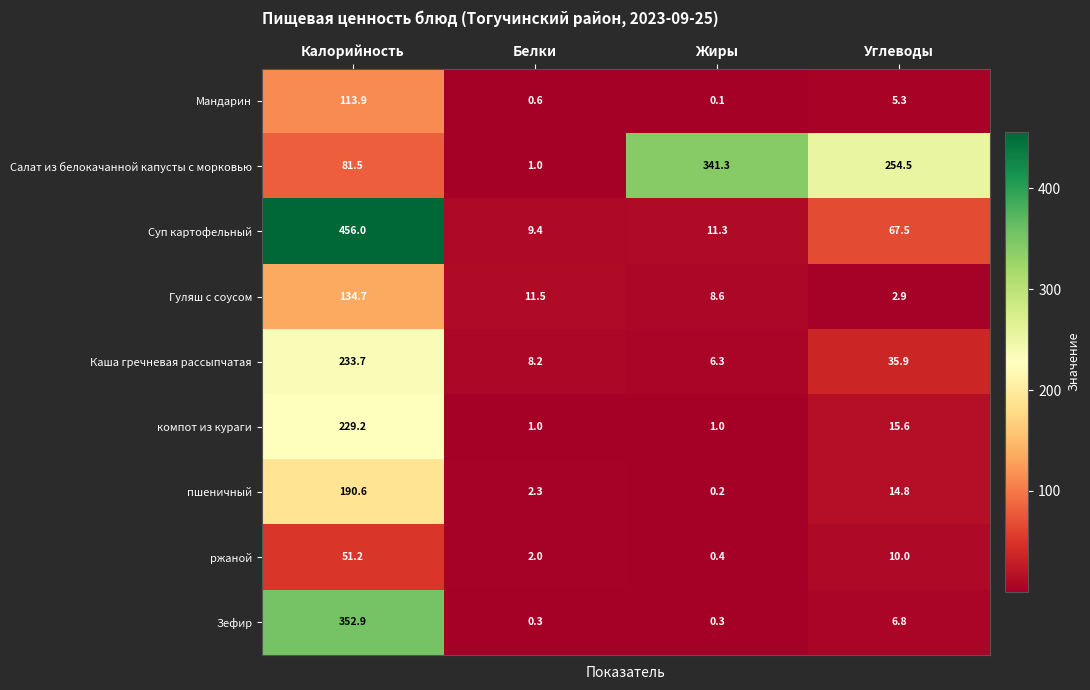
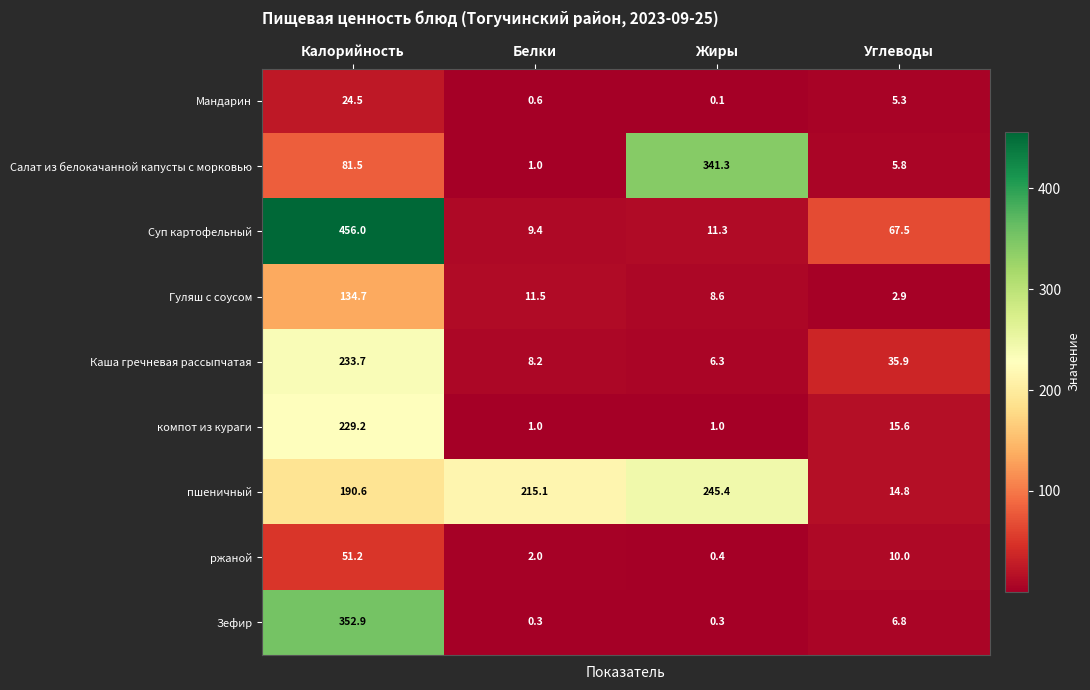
Мандарин, Калорийность: 113.9 -> 24.5
Салат из белокачанной капусты с морковью, Углеводы: 254.5 -> 5.8
пшеничный, Белки: 2.3 -> 215.1
пшеничный, Жиры: 0.2 -> 245.4
